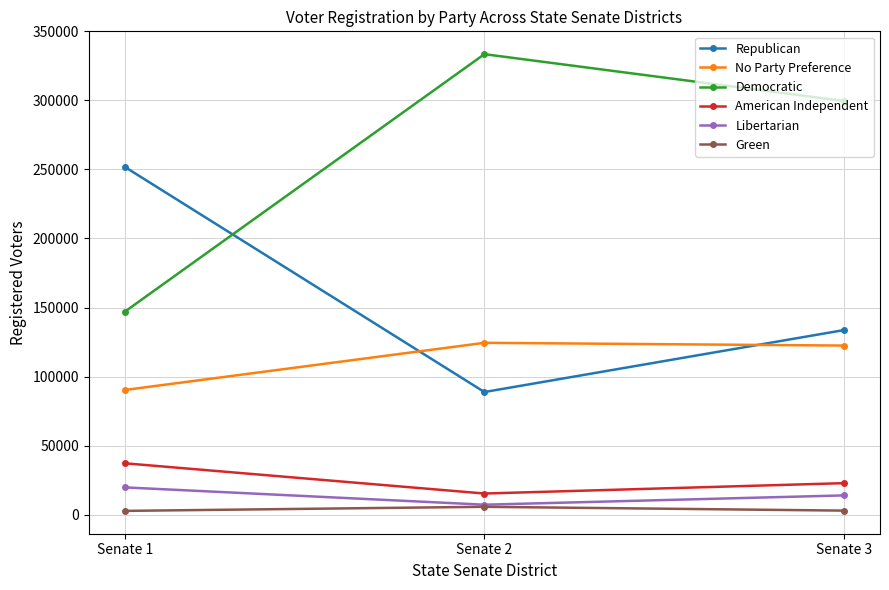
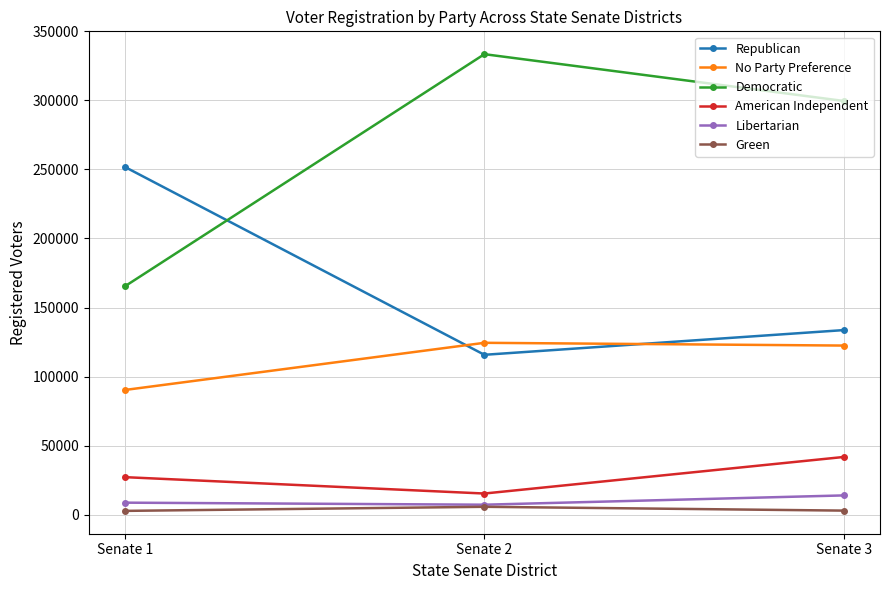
Democratic, Senate 1: 147000 -> 165000
American Independent, Senate 1: 37000 -> 27000
Libertarian, Senate 1: 20000 -> 9000
Republican, Senate 2: 89000 -> 116000
American Independent, Senate 3: 23000 -> 42000
